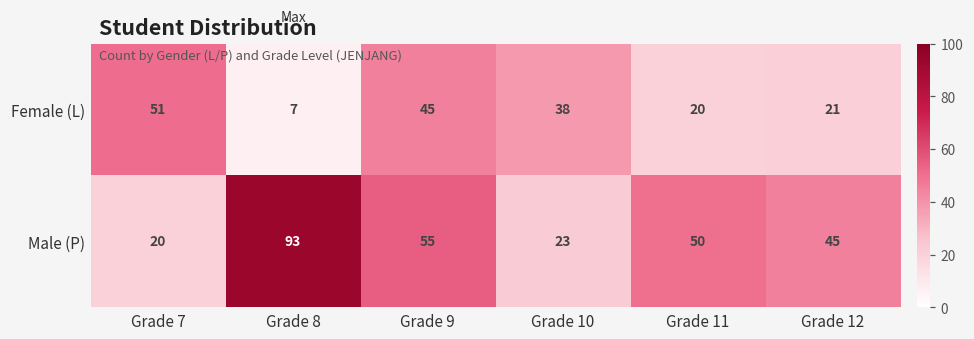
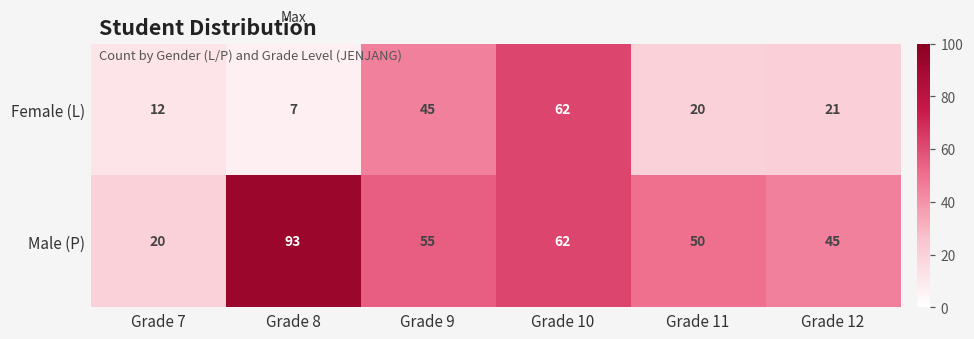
Female (L), Grade 7: 51 -> 12
Female (L), Grade 10: 38 -> 62
Male (P), Grade 10: 23 -> 62
